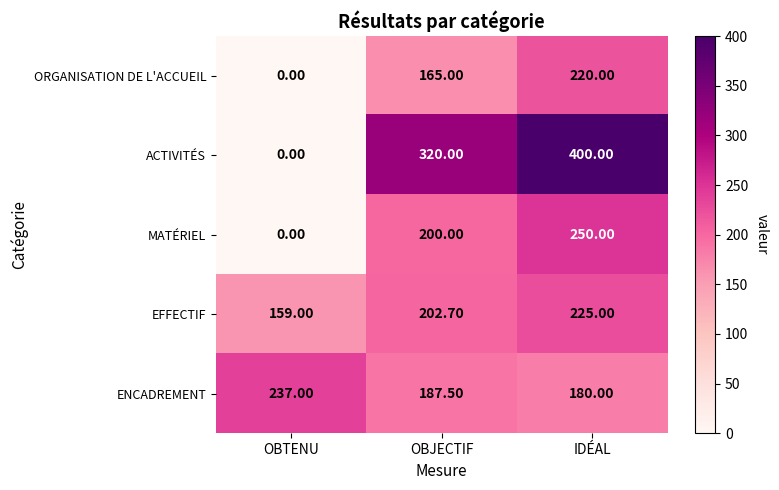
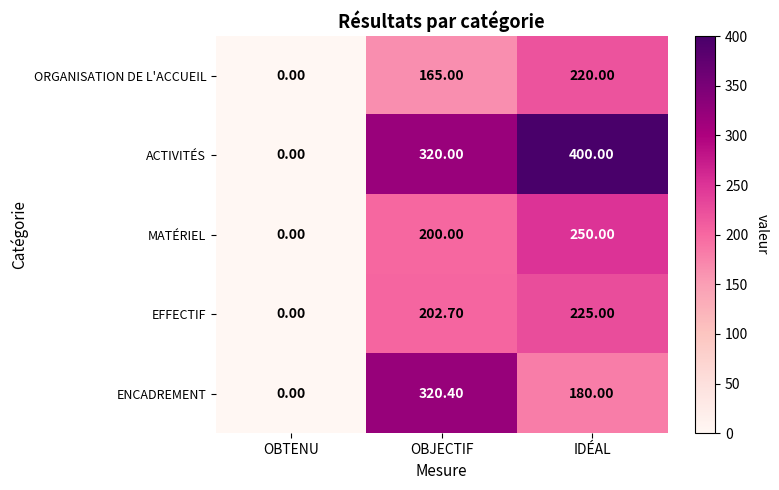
EFFECTIF, OBTENU: 159.00 -> 0.00
ENCADREMENT, OBTENU: 237.00 -> 0.00
ENCADREMENT, OBJECTIF: 187.50 -> 320.40
